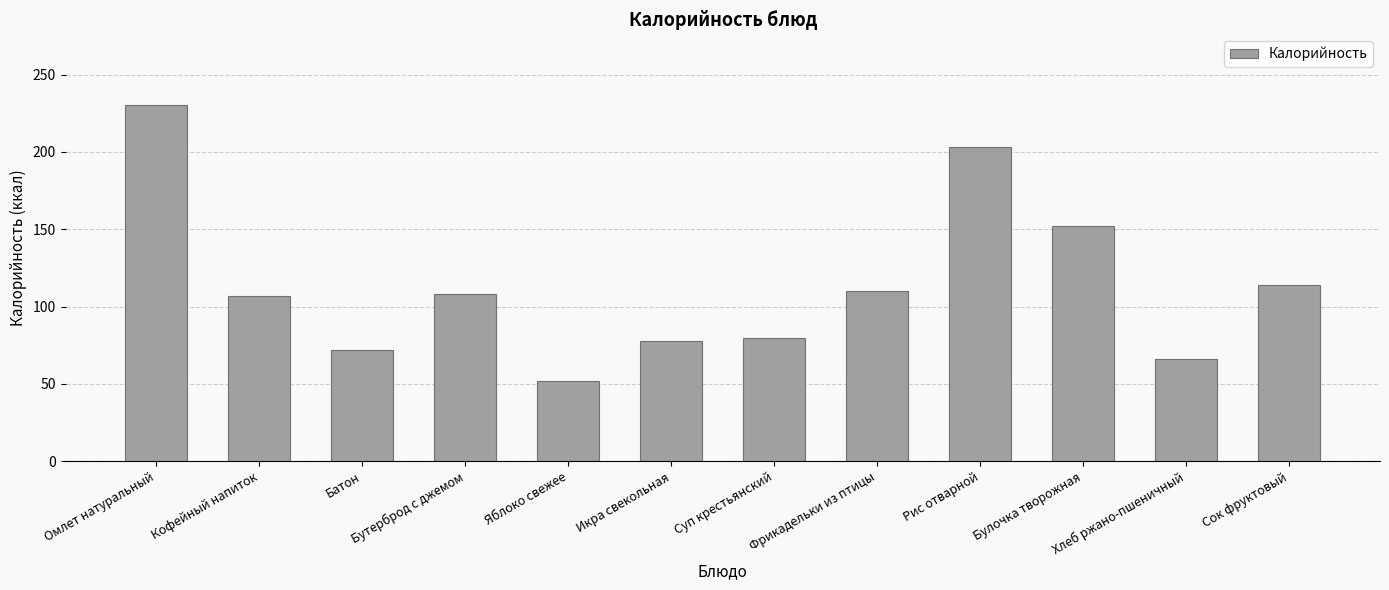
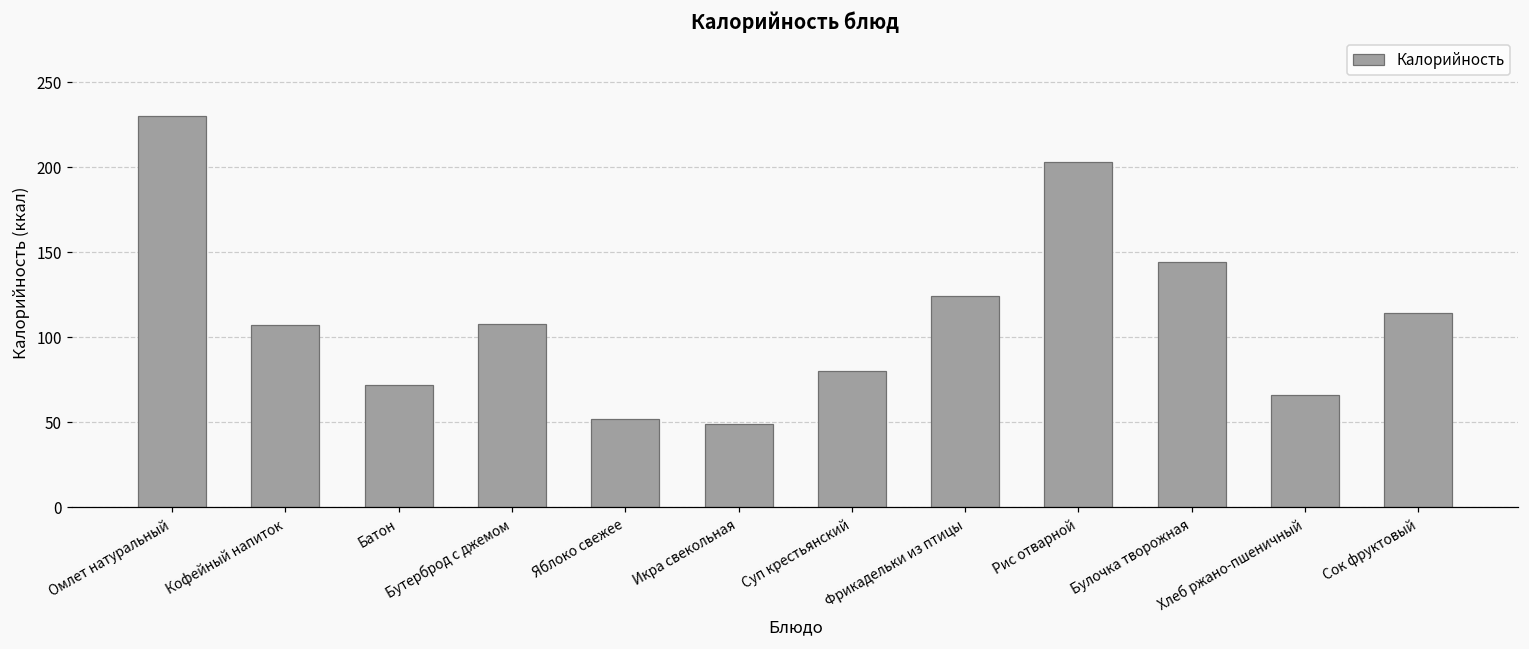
Икра свекольная: 78 -> 49
Фрикадельки из птицы: 110 -> 124
Булочка творожная: 152 -> 144
